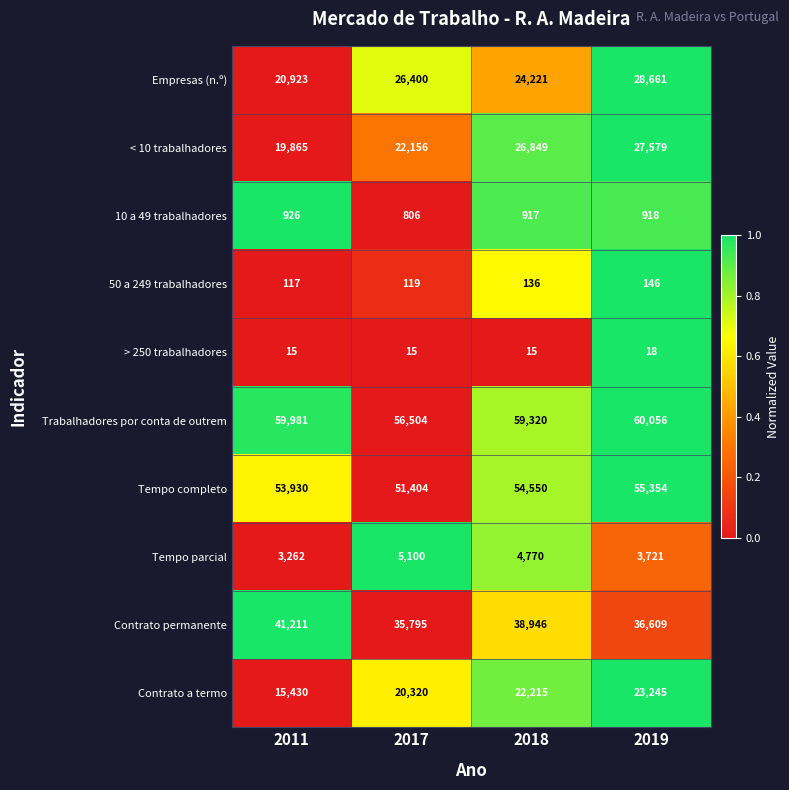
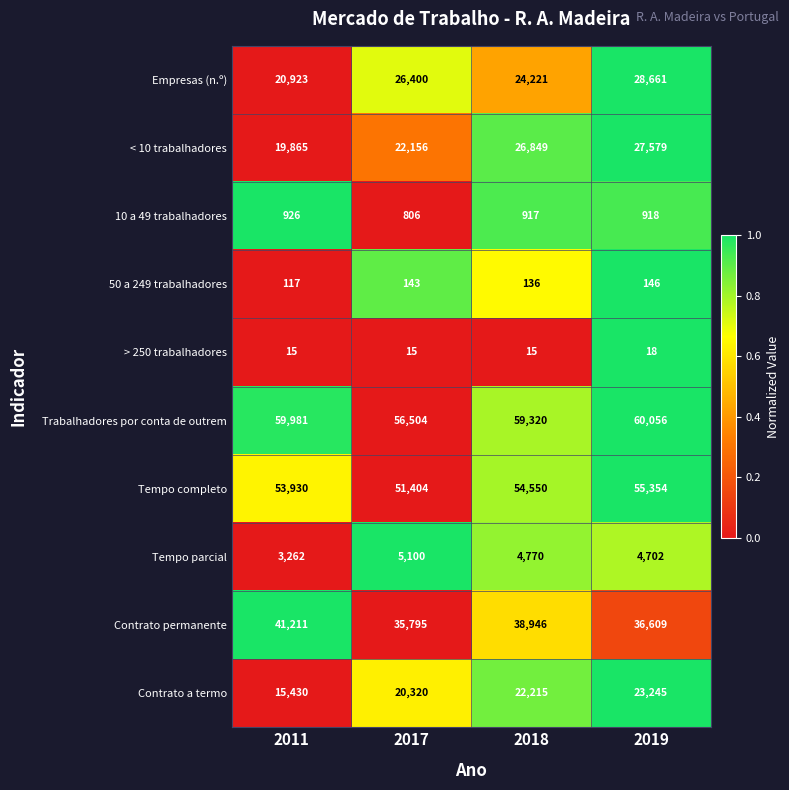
50 a 249 trabalhadores, 2017: 119 -> 143
Tempo parcial, 2019: 3,721 -> 4,702
